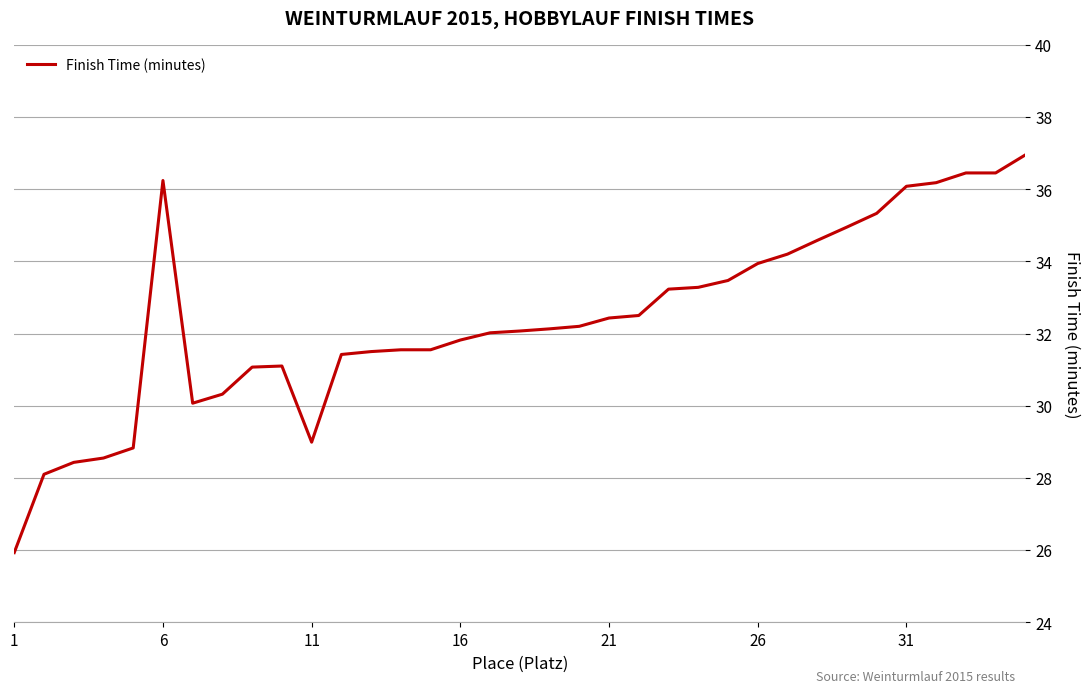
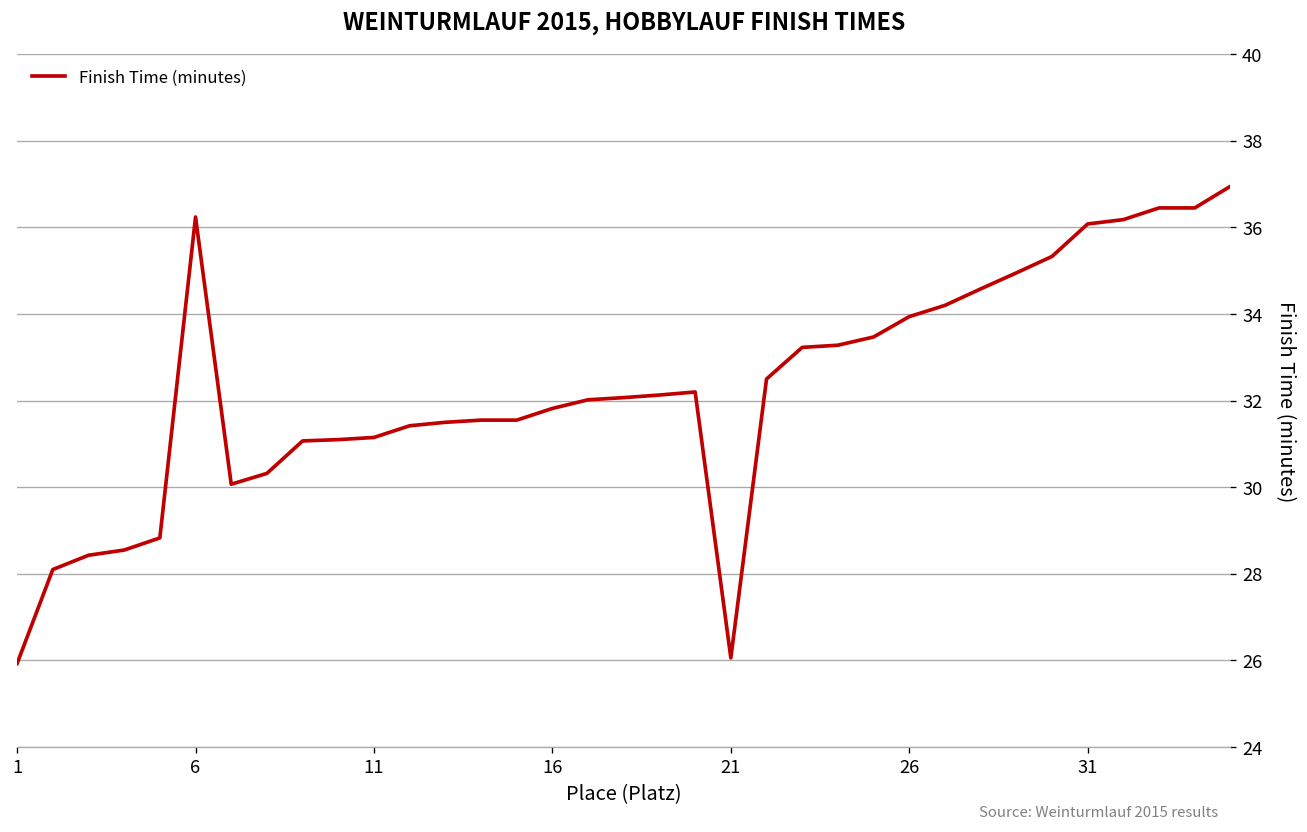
11: 29.0 -> 31.2
21: 32.4 -> 26.1
